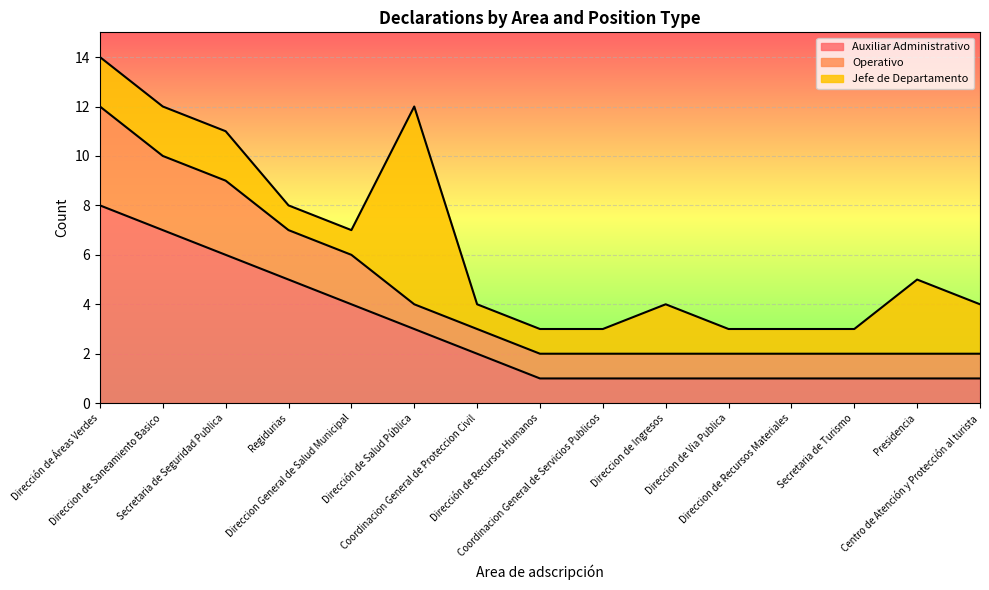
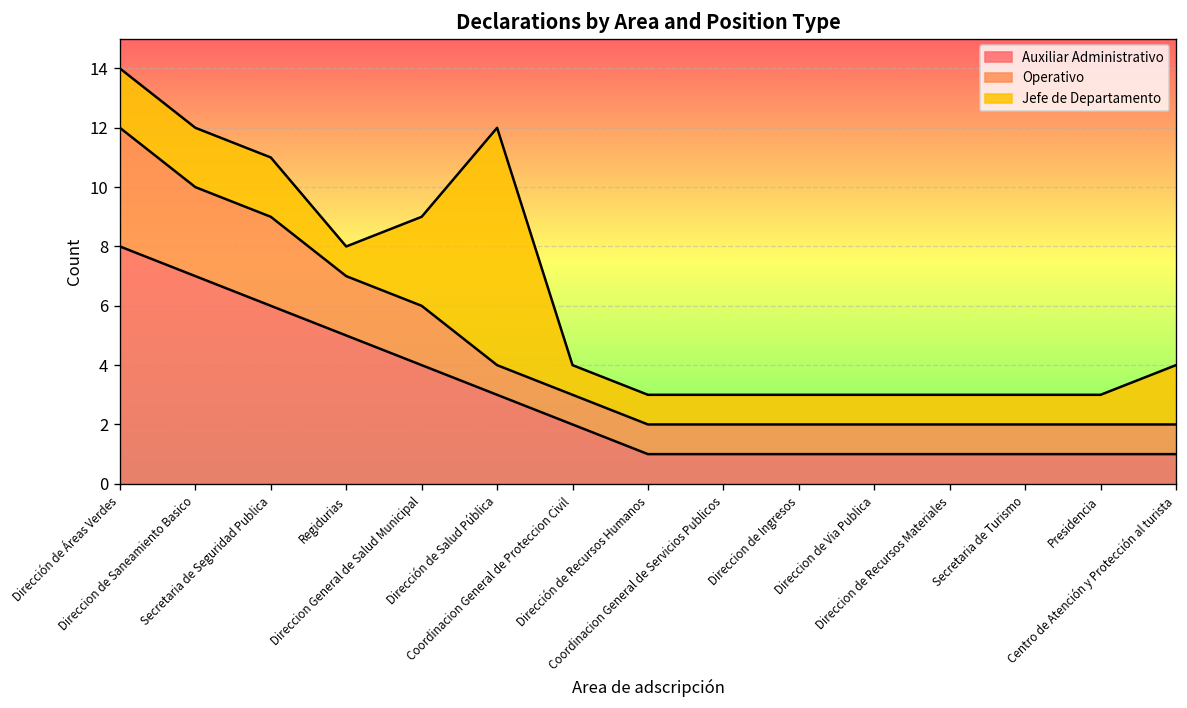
Jefe de Departamento, Direccion General de Salud Municipal: 1 -> 3
Jefe de Departamento, Direccion de Ingresos: 2 -> 1
Jefe de Departamento, Presidencia: 3 -> 1
